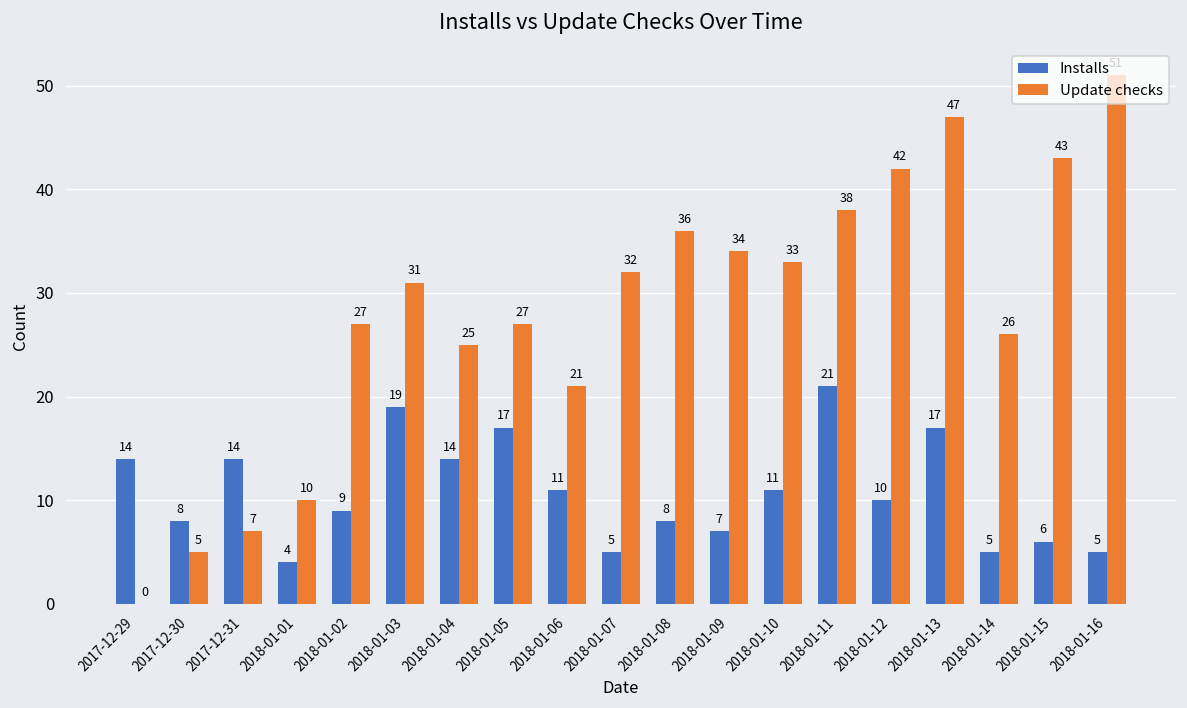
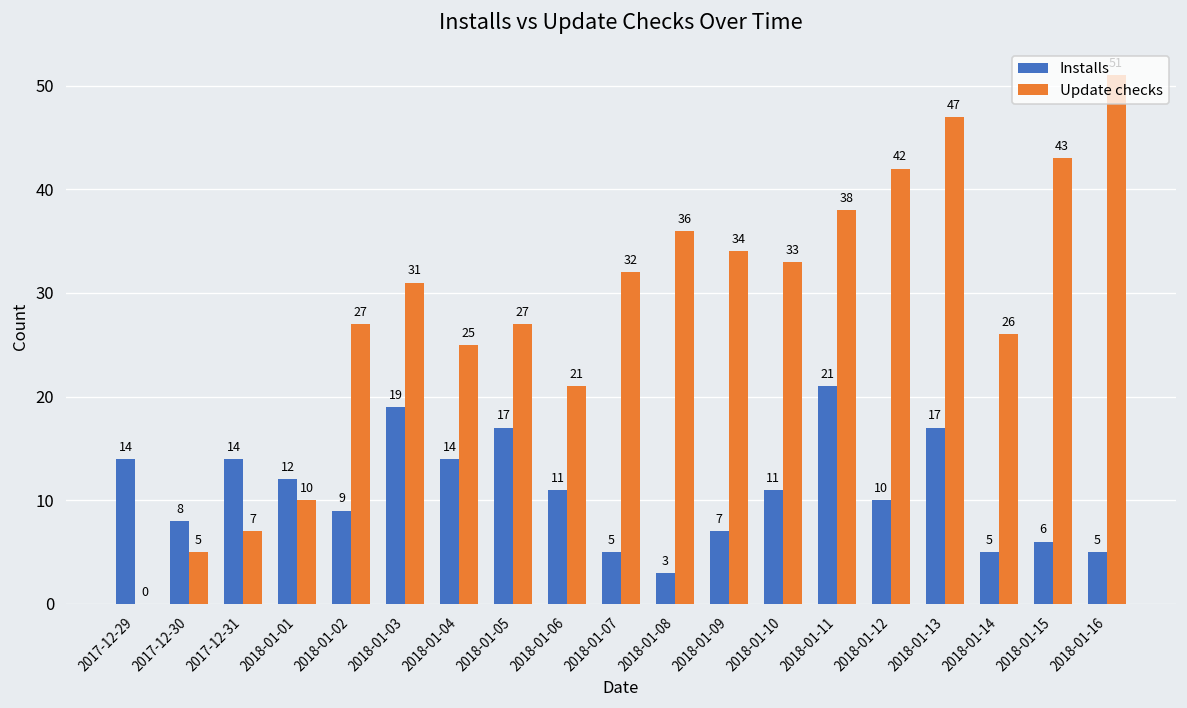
Installs, 2018-01-01: 4 -> 12
Installs, 2018-01-08: 8 -> 3
